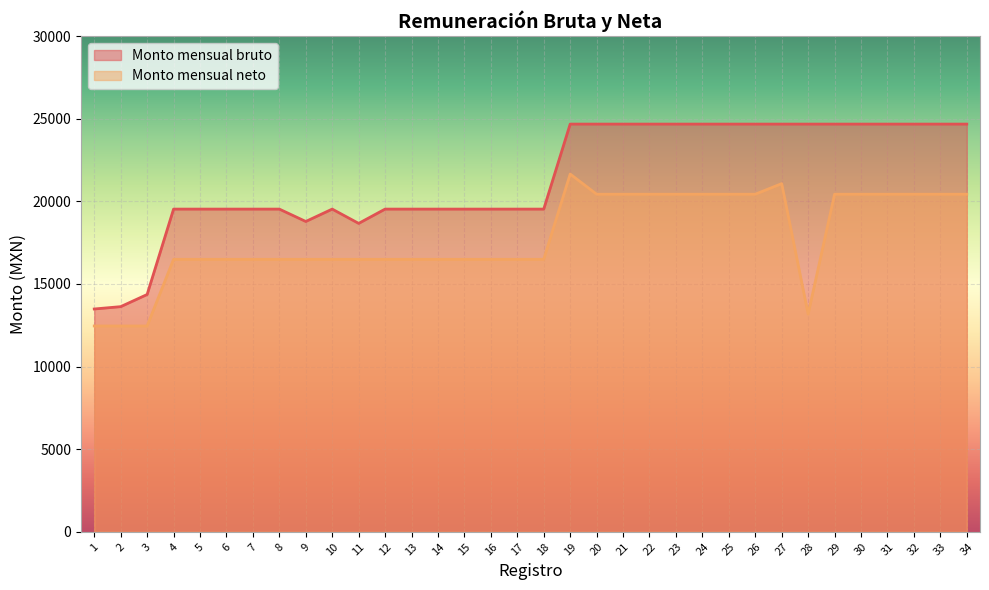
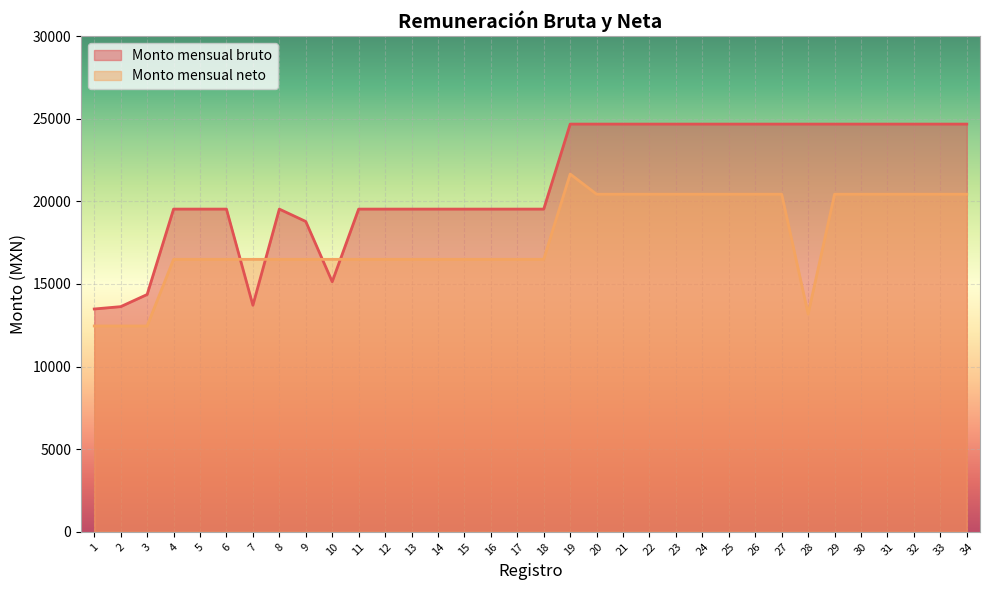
Monto mensual bruto, 7: 19500 -> 13700
Monto mensual bruto, 10: 19500 -> 15100
Monto mensual bruto, 11: 18700 -> 19500
Monto mensual neto, 27: 21100 -> 20400
